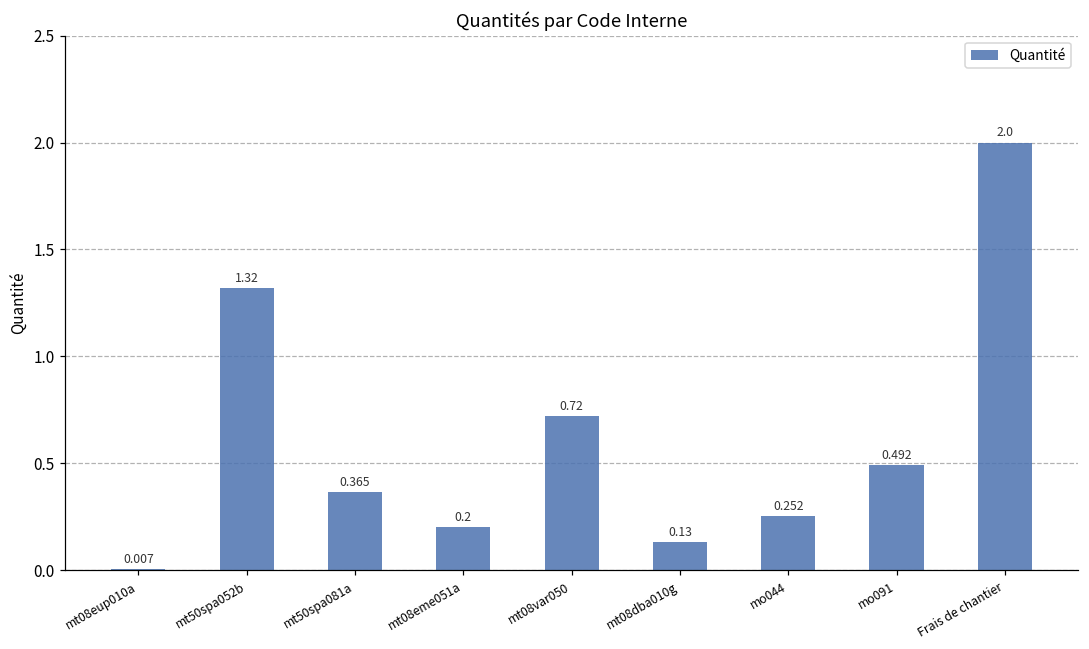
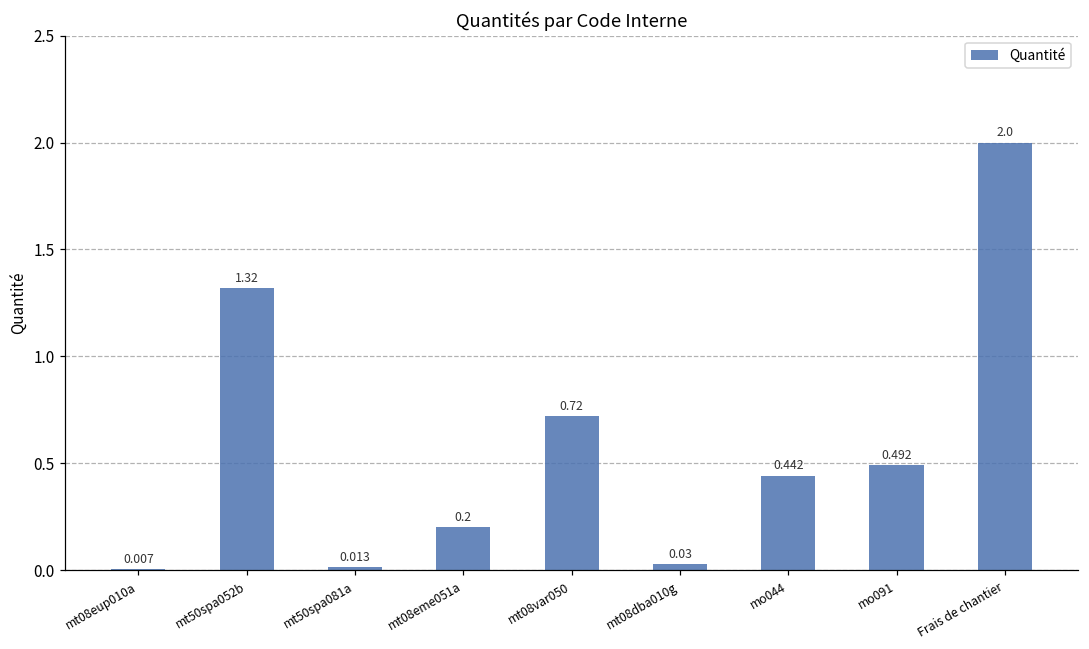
mt50spa081a: 0.365 -> 0.013
mt08dba010g: 0.13 -> 0.03
mo044: 0.252 -> 0.442
